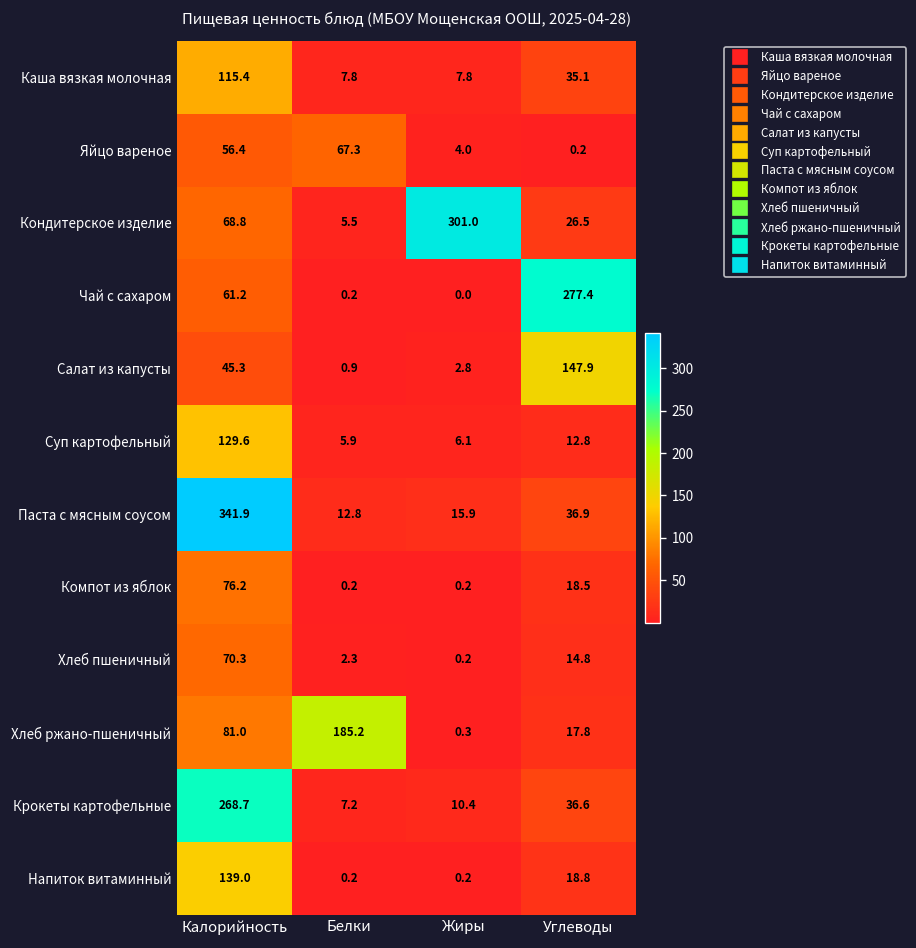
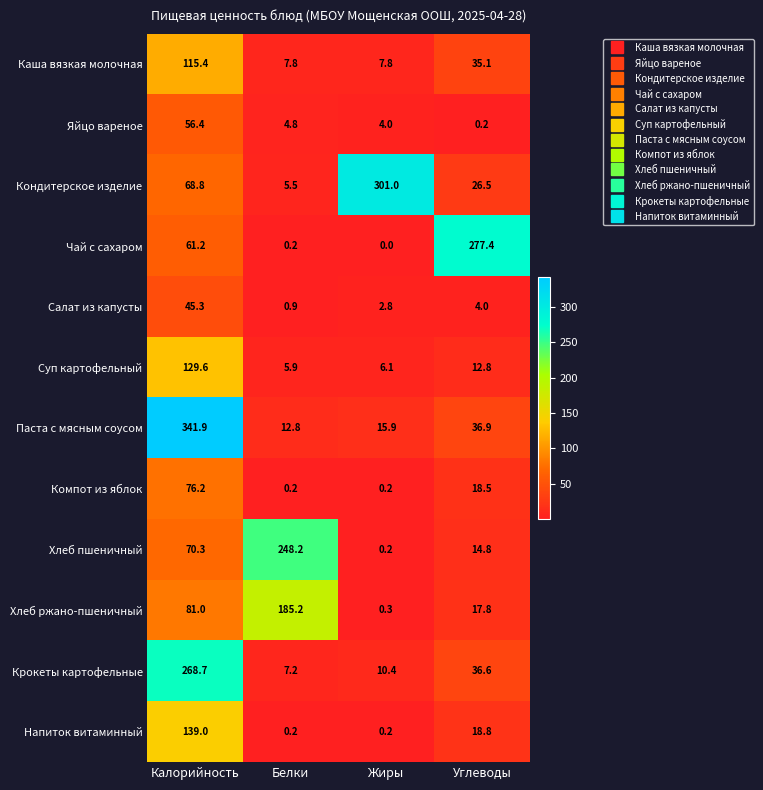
Яйцо вареное, Белки: 67.3 -> 4.8
Салат из капусты, Углеводы: 147.9 -> 4.0
Хлеб пшеничный, Белки: 2.3 -> 248.2
